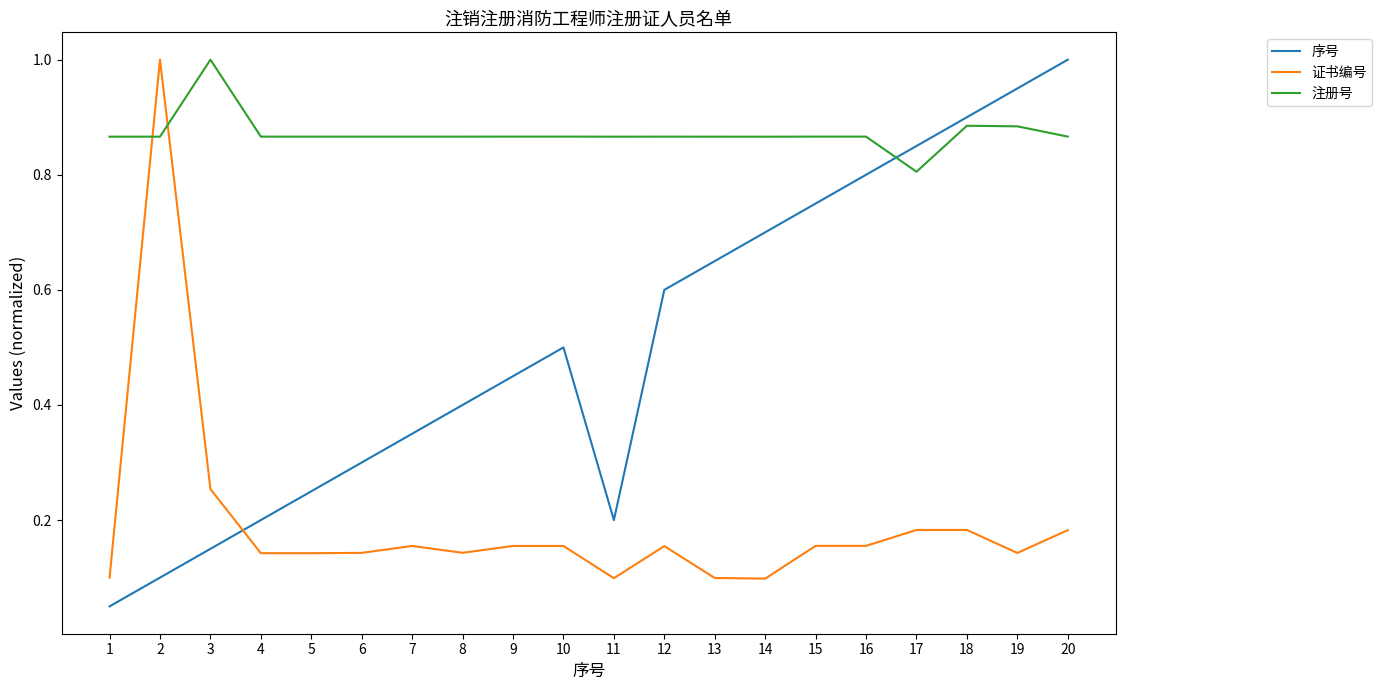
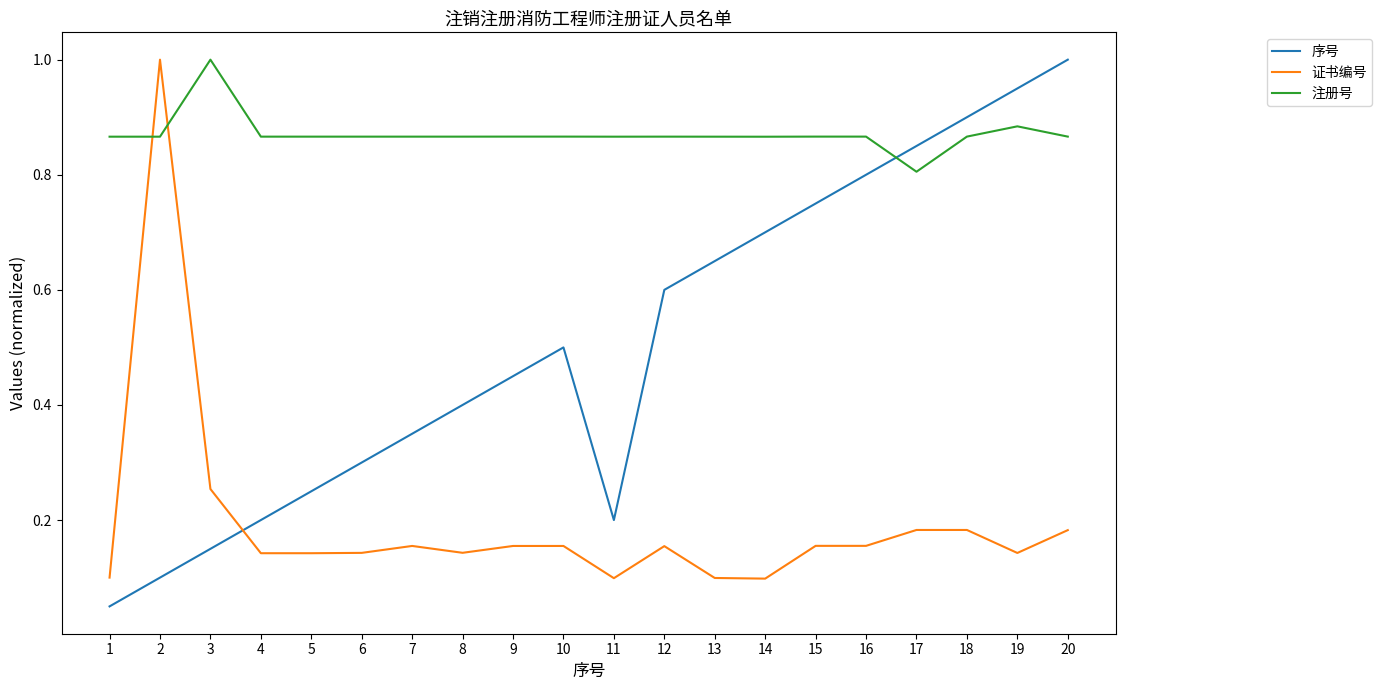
注册号, 18: 0.89 -> 0.87
